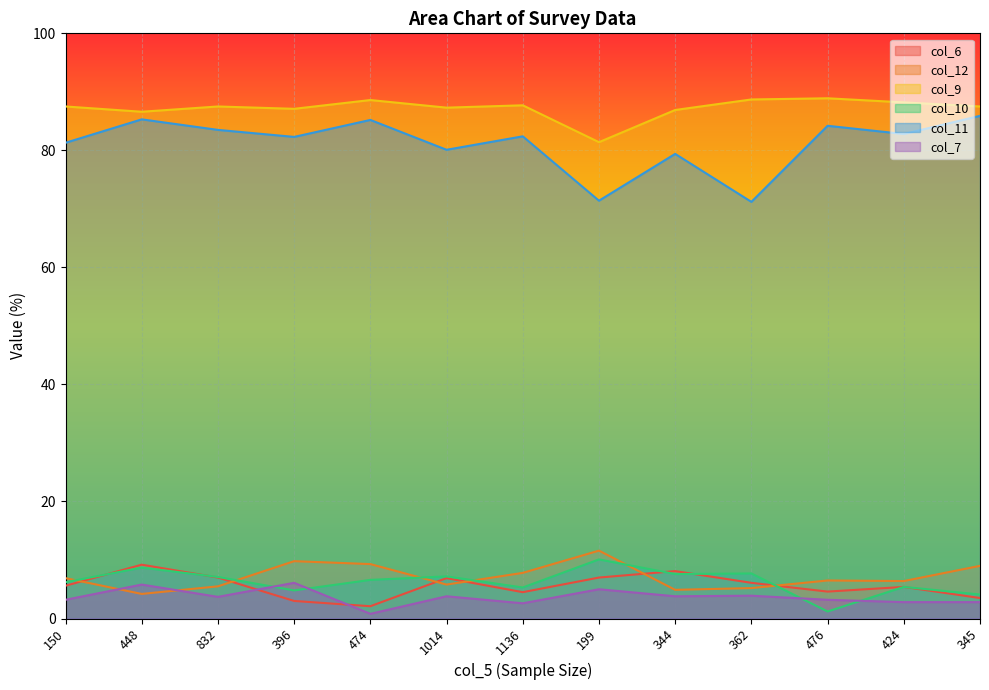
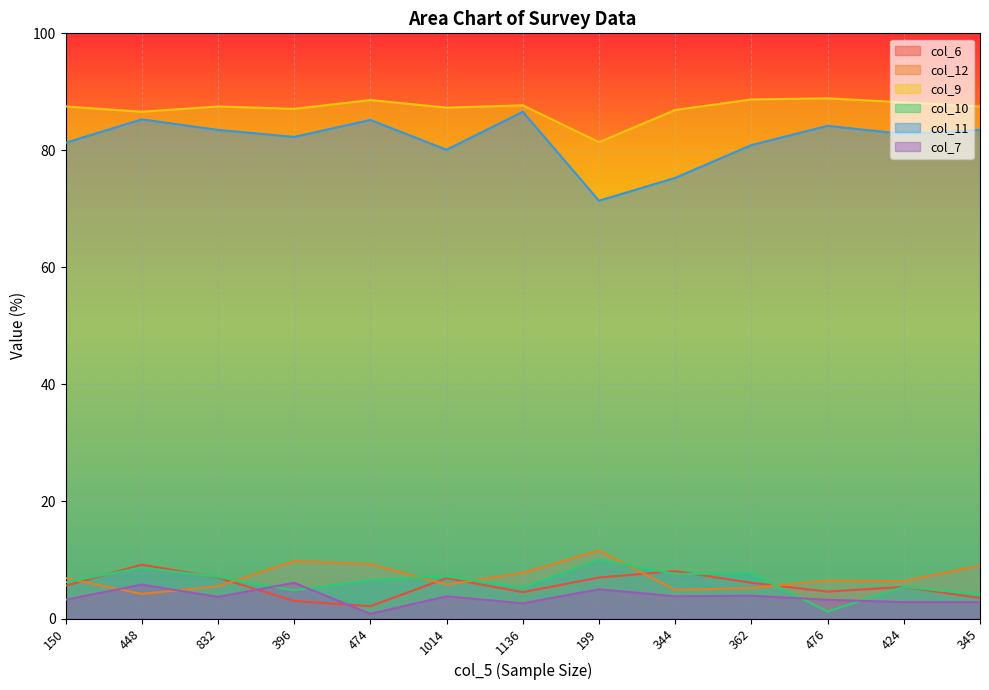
col_11, 1136: 82 -> 87
col_11, 344: 79 -> 75
col_11, 362: 71 -> 81
col_11, 345: 86 -> 84
